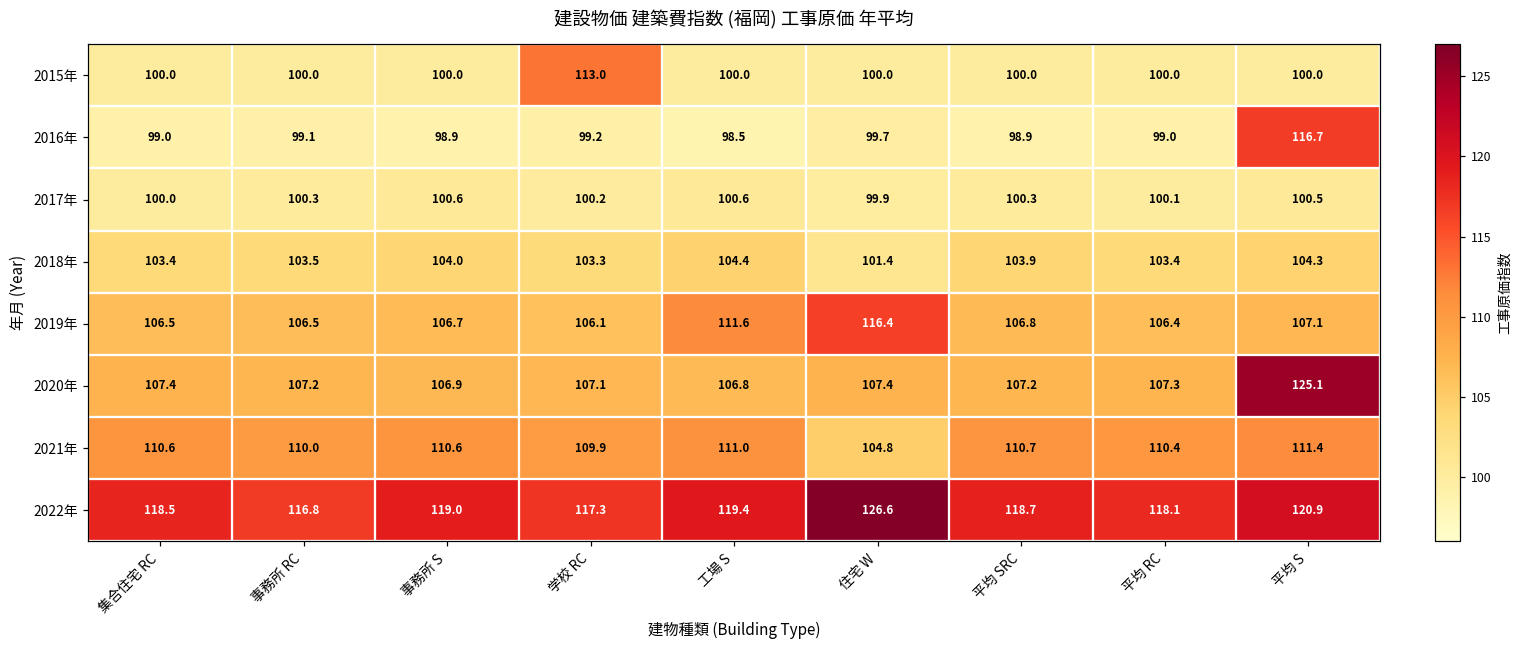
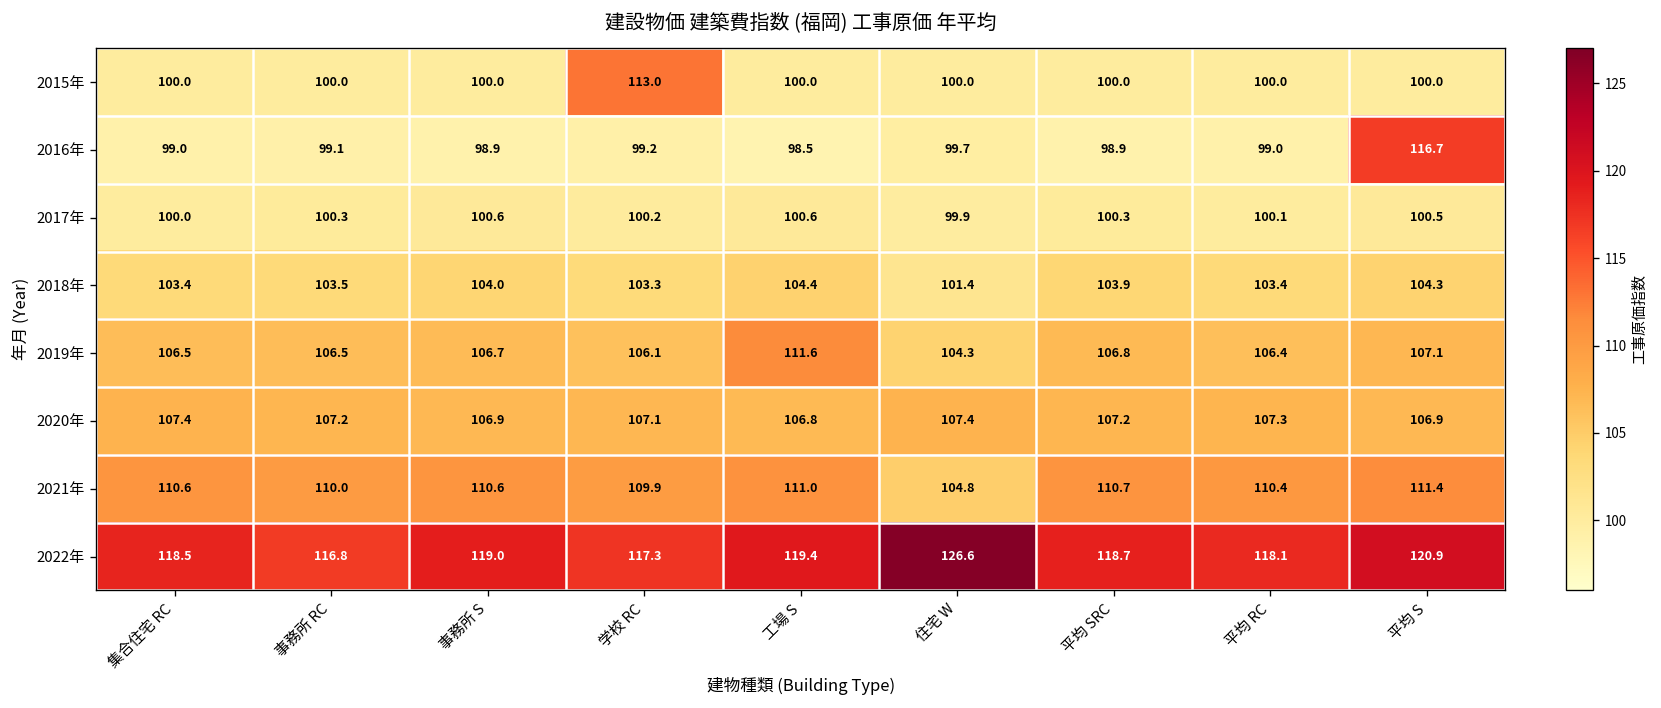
2019年, 住宅 W: 116.4 -> 104.3
2020年, 平均 S: 125.1 -> 106.9
